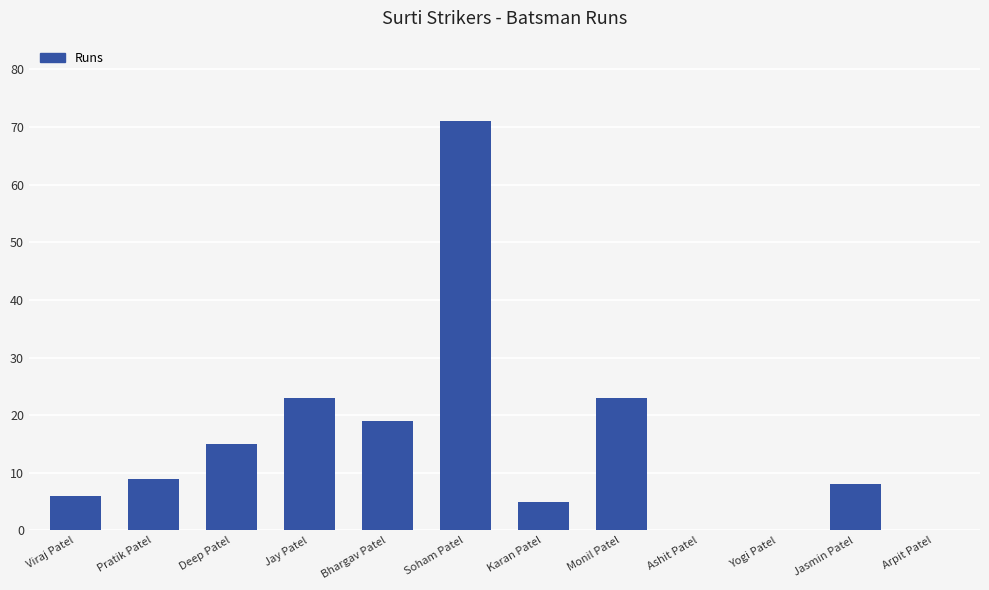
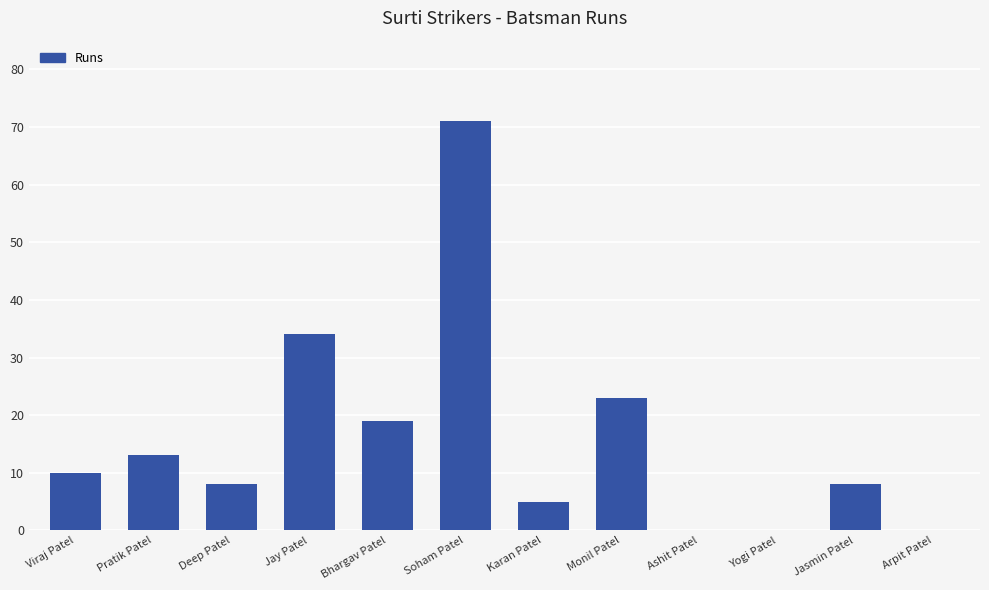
Viraj Patel: 6 -> 10
Pratik Patel: 9 -> 13
Deep Patel: 15 -> 8
Jay Patel: 23 -> 34
